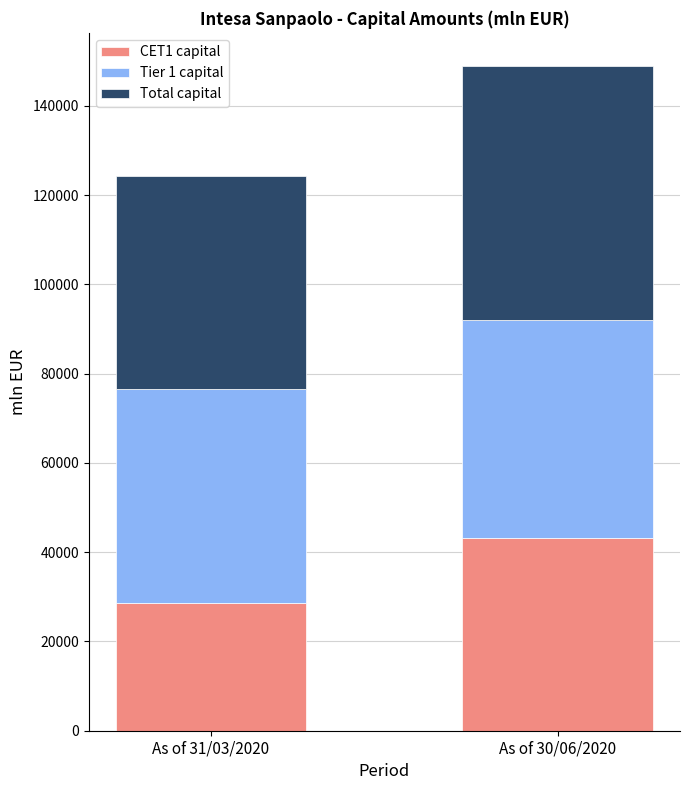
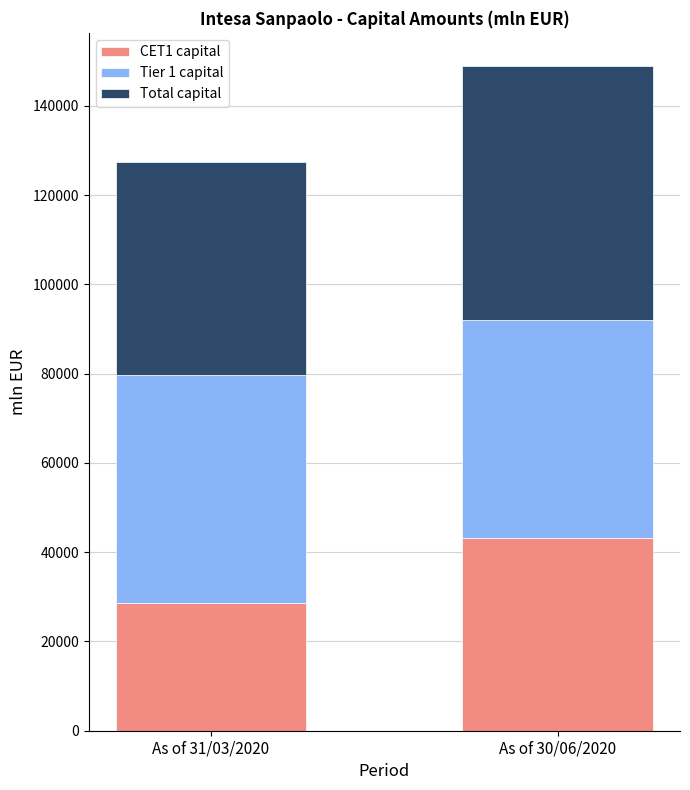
Tier 1 capital, As of 31/03/2020: 48000 -> 51000
